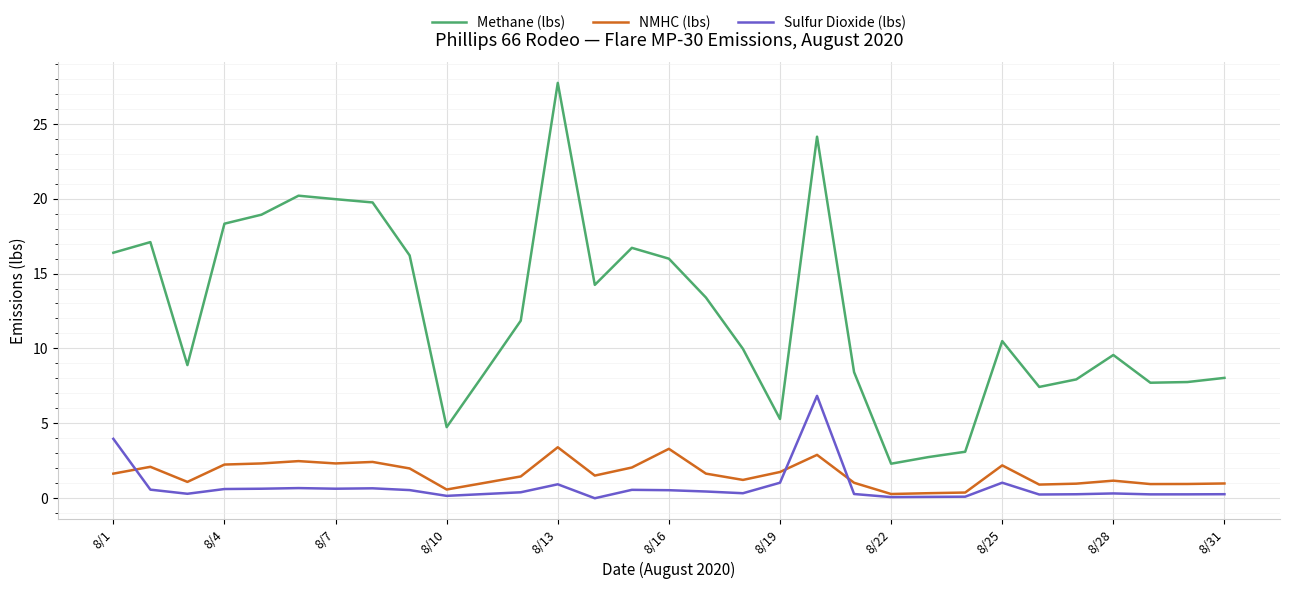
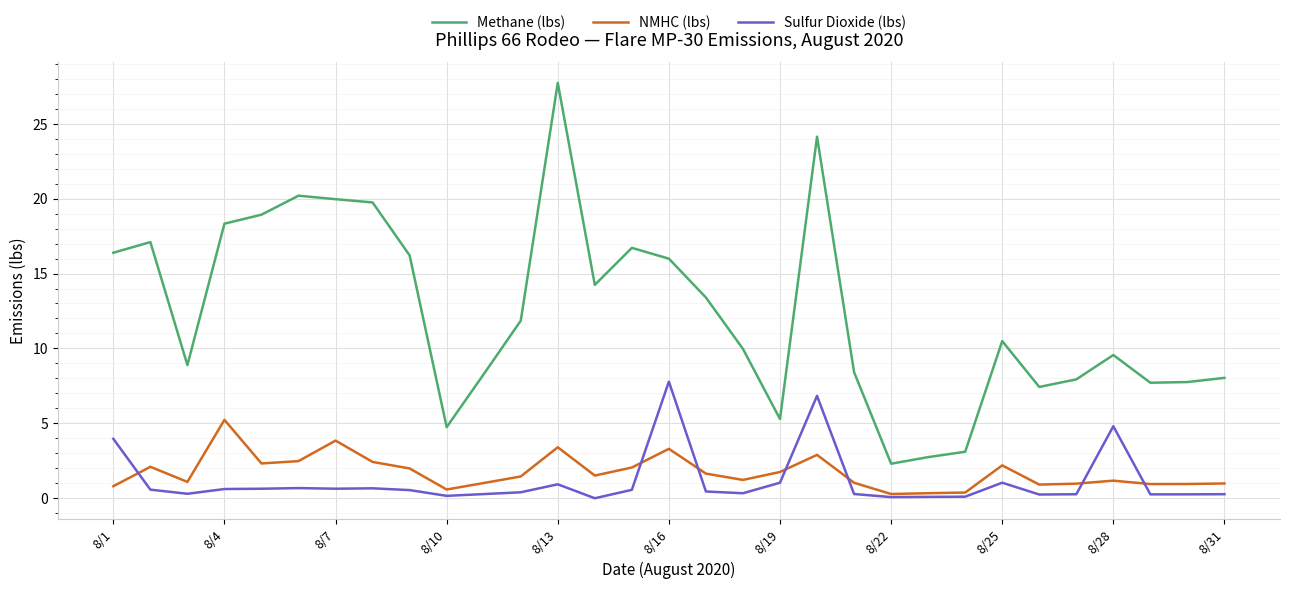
NMHC (lbs), 8/1: 1.6 -> 0.8
NMHC (lbs), 8/4: 2.2 -> 5.2
NMHC (lbs), 8/7: 2.3 -> 3.8
Sulfur Dioxide (lbs), 8/16: 0.5 -> 7.8
Sulfur Dioxide (lbs), 8/28: 0.3 -> 4.8
